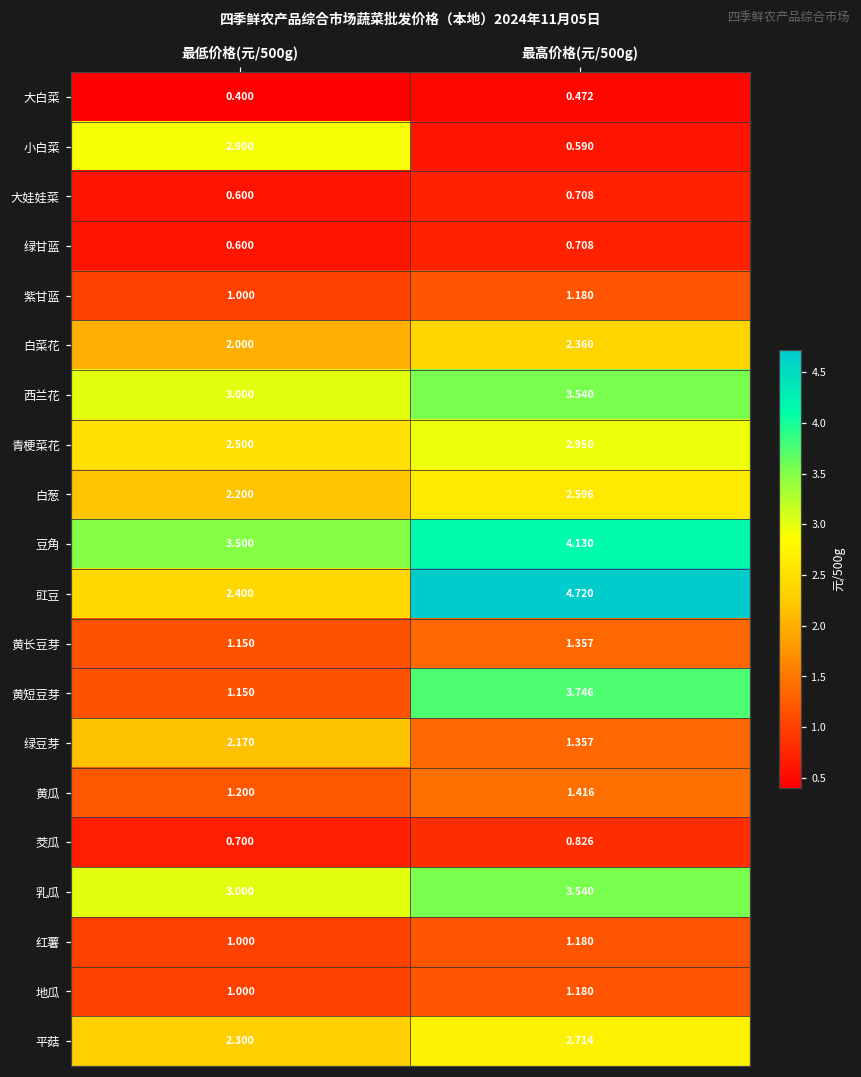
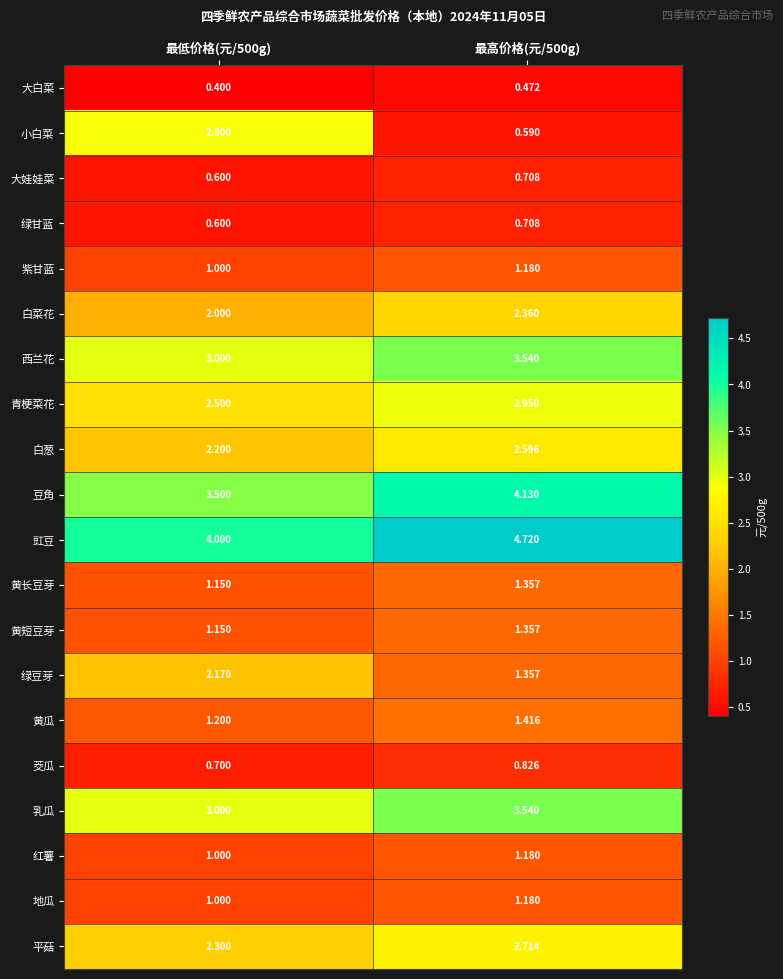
豇豆, 最低价格(元/500g): 2.400 -> 4.000
黄短豆芽, 最高价格(元/500g): 3.746 -> 1.357
